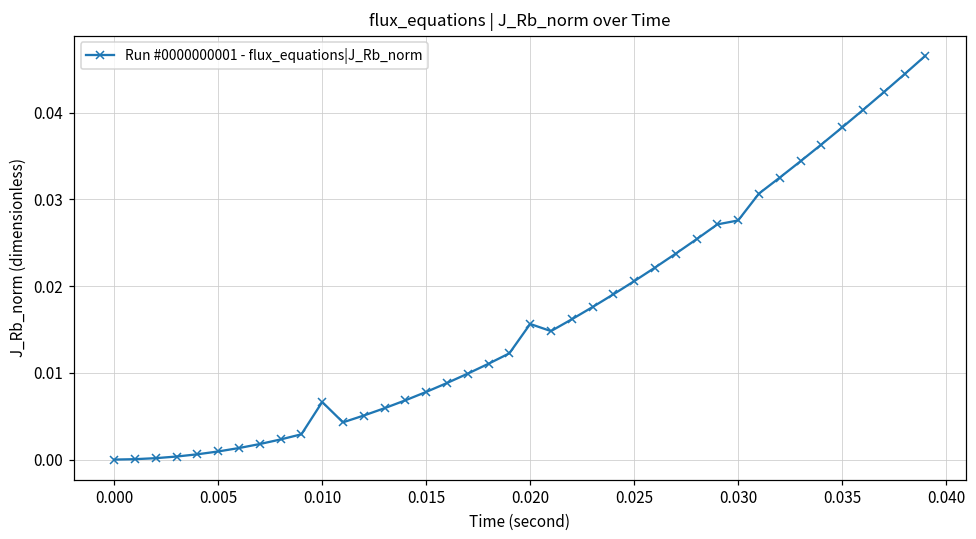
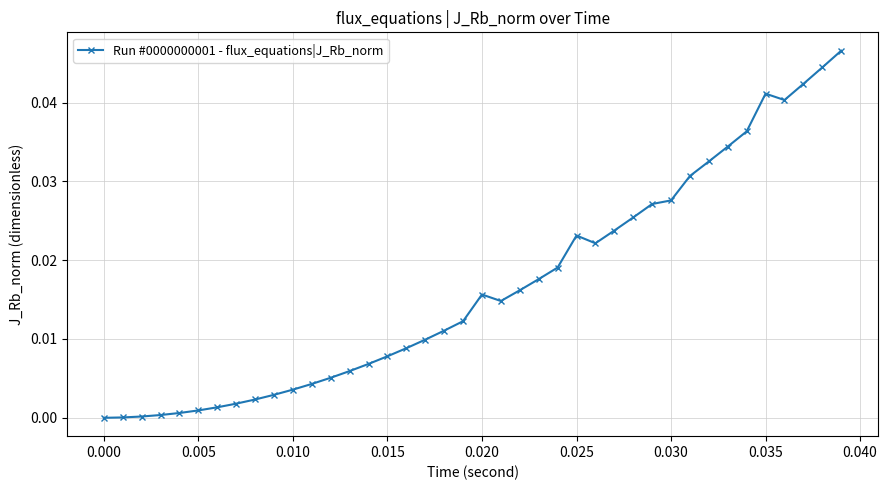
0.010: 0.007 -> 0.004
0.025: 0.021 -> 0.023
0.035: 0.038 -> 0.041
